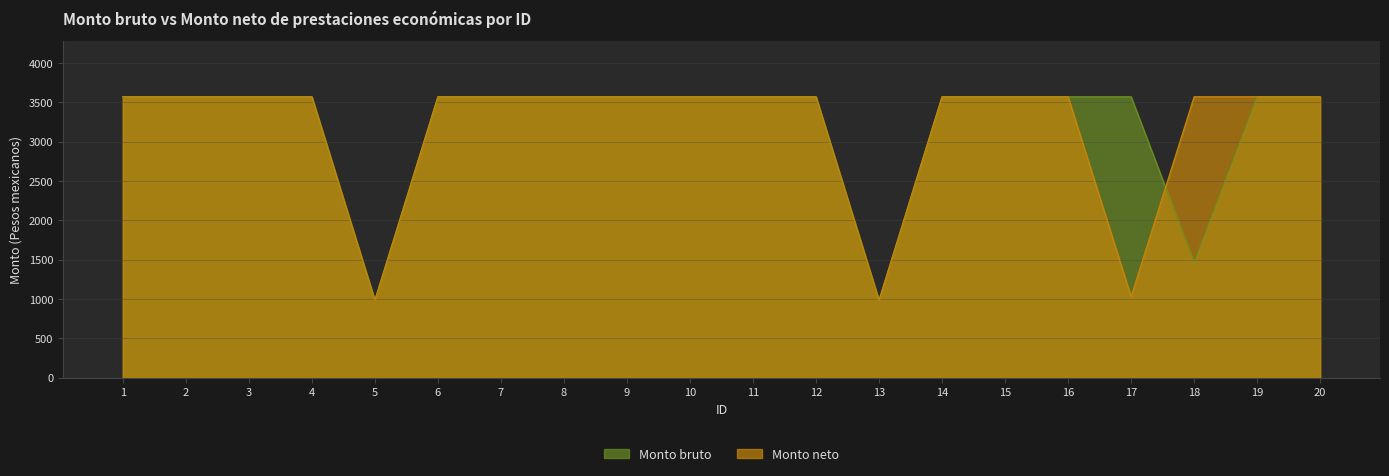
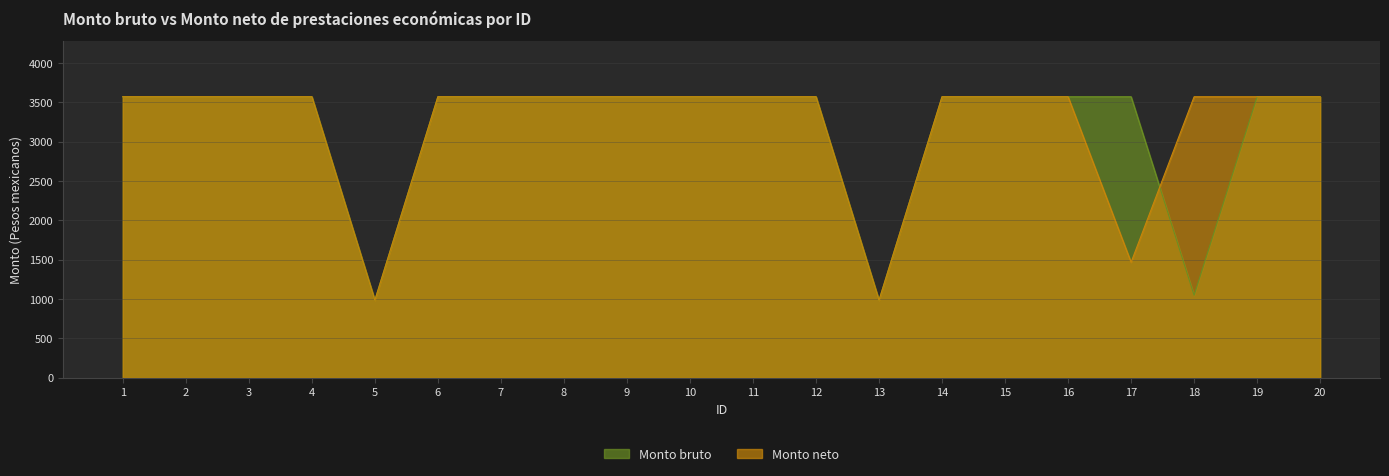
Monto neto, 17: 1000 -> 1500
Monto bruto, 18: 1500 -> 1000
